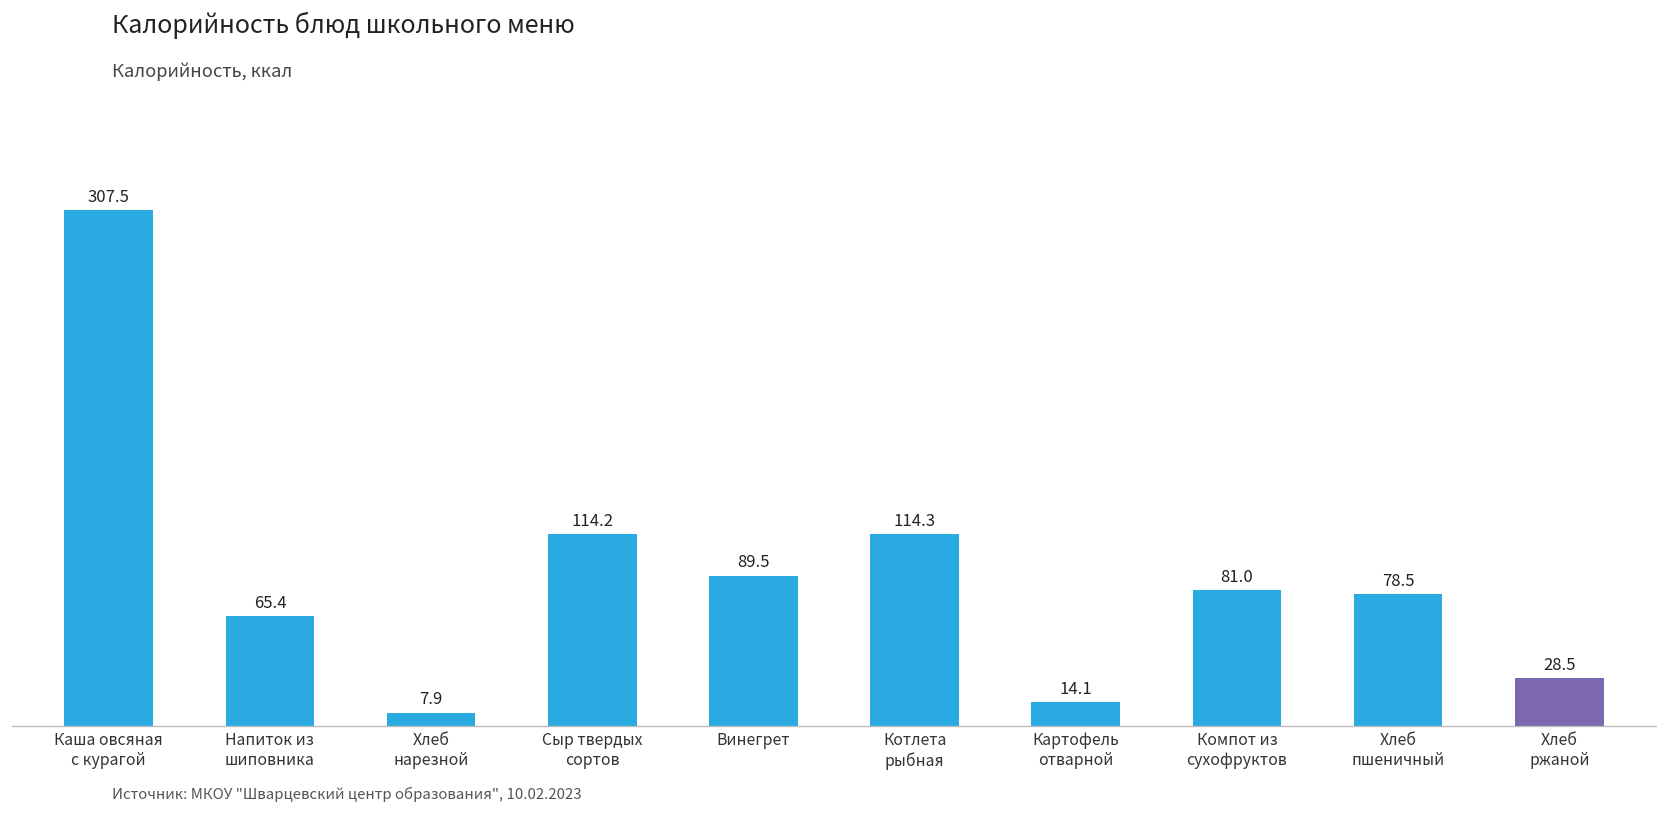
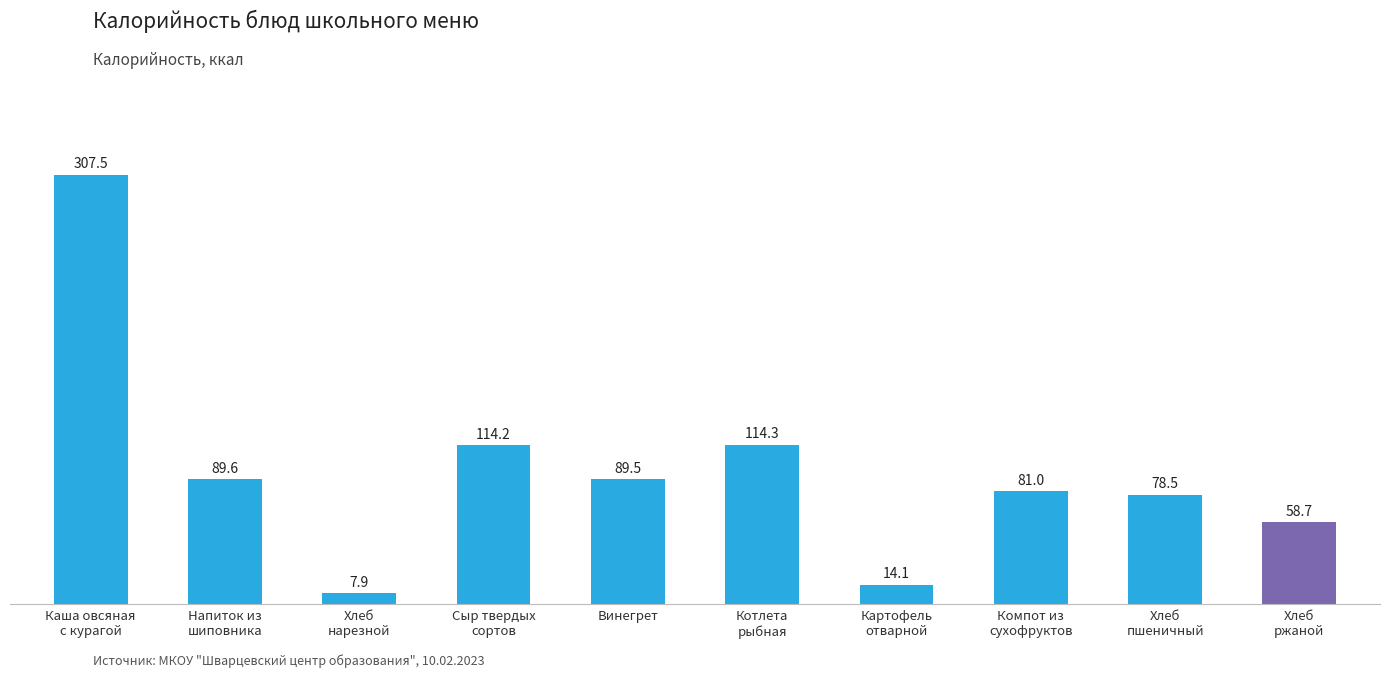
Напиток из шиповника: 65.4 -> 89.6
Хлеб ржаной: 28.5 -> 58.7
